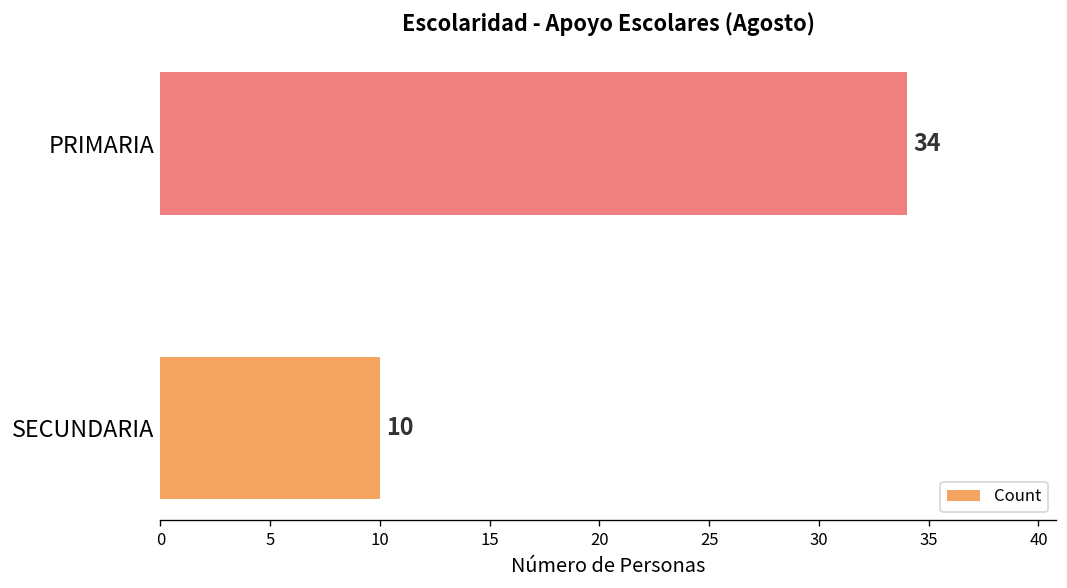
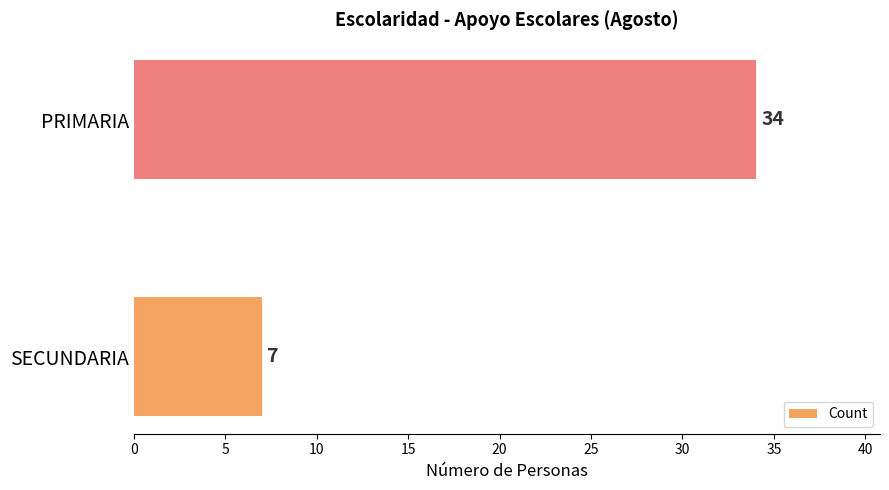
SECUNDARIA: 10 -> 7
